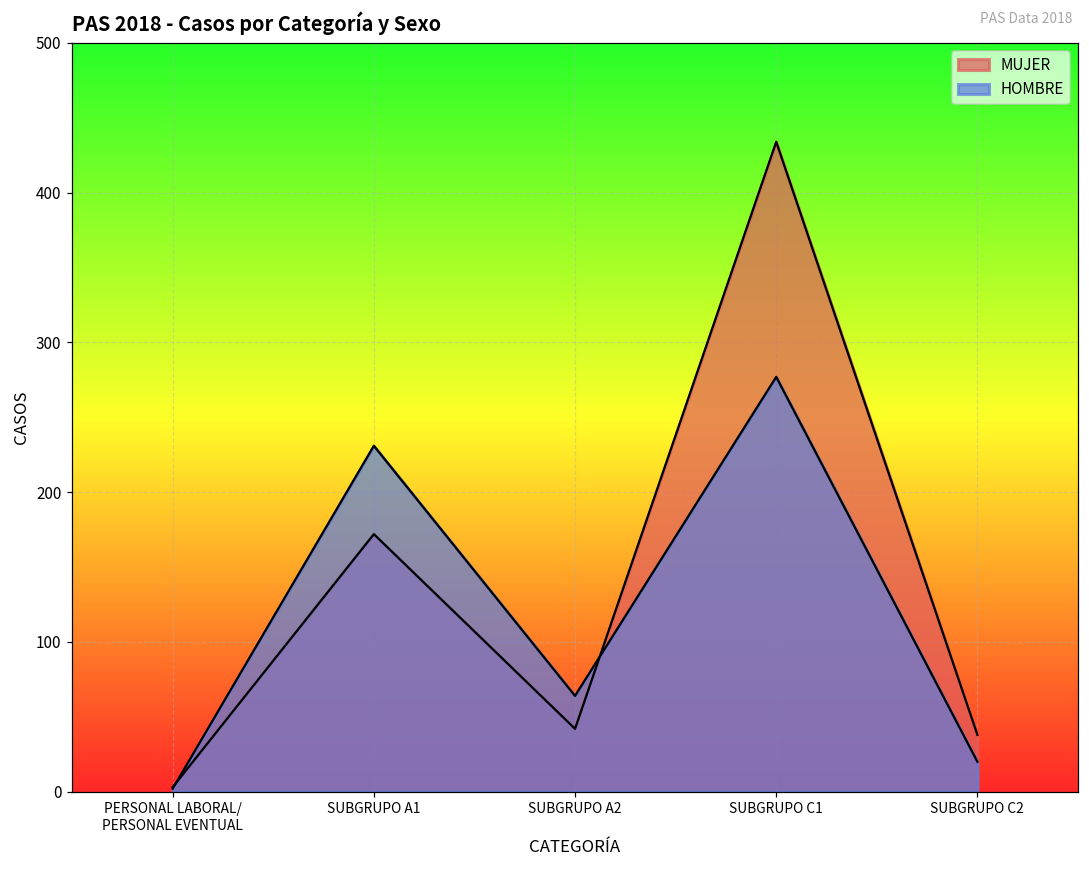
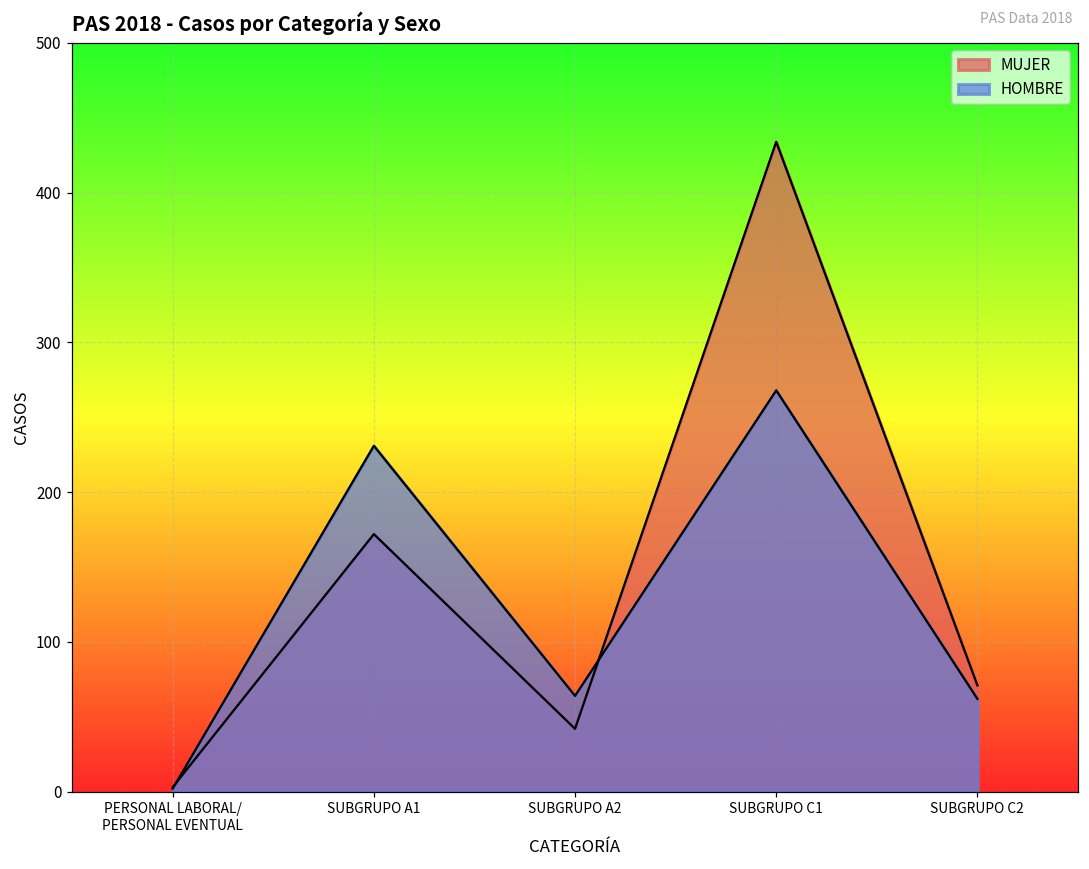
HOMBRE, SUBGRUPO C1: 277 -> 268
MUJER, SUBGRUPO C2: 38 -> 71
HOMBRE, SUBGRUPO C2: 20 -> 62
